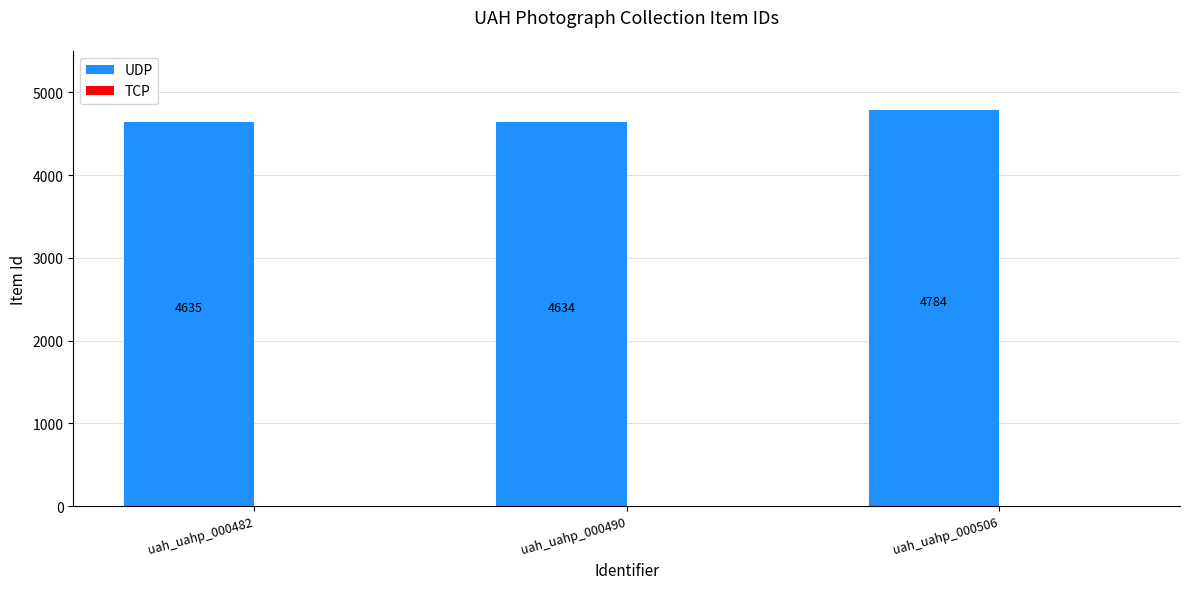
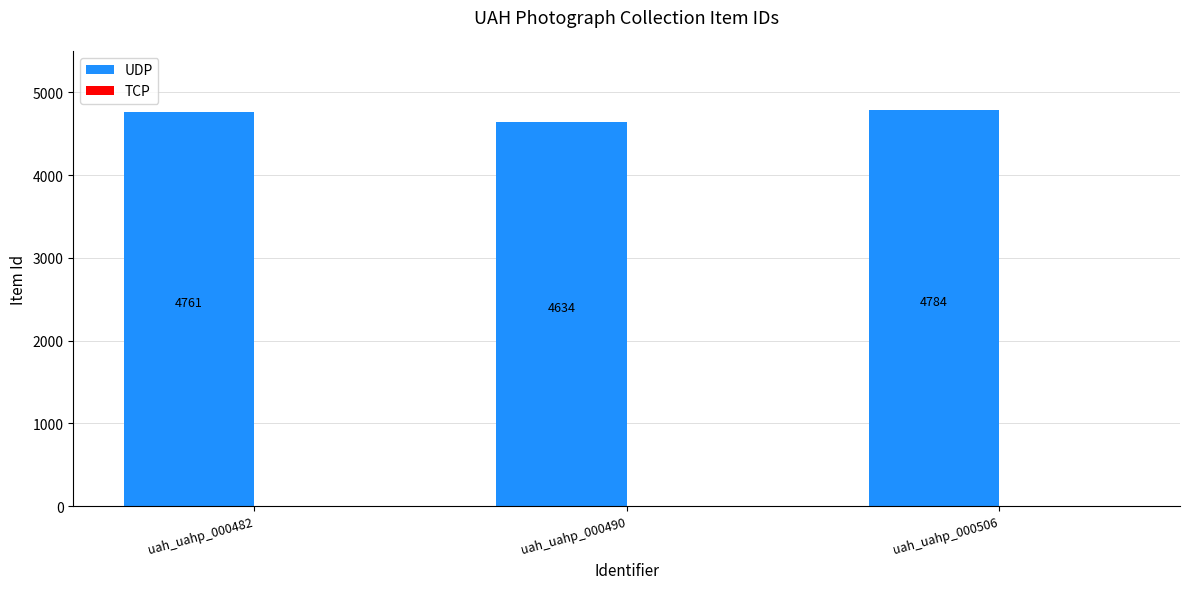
UDP, uah_uahp_000482: 4635 -> 4761
